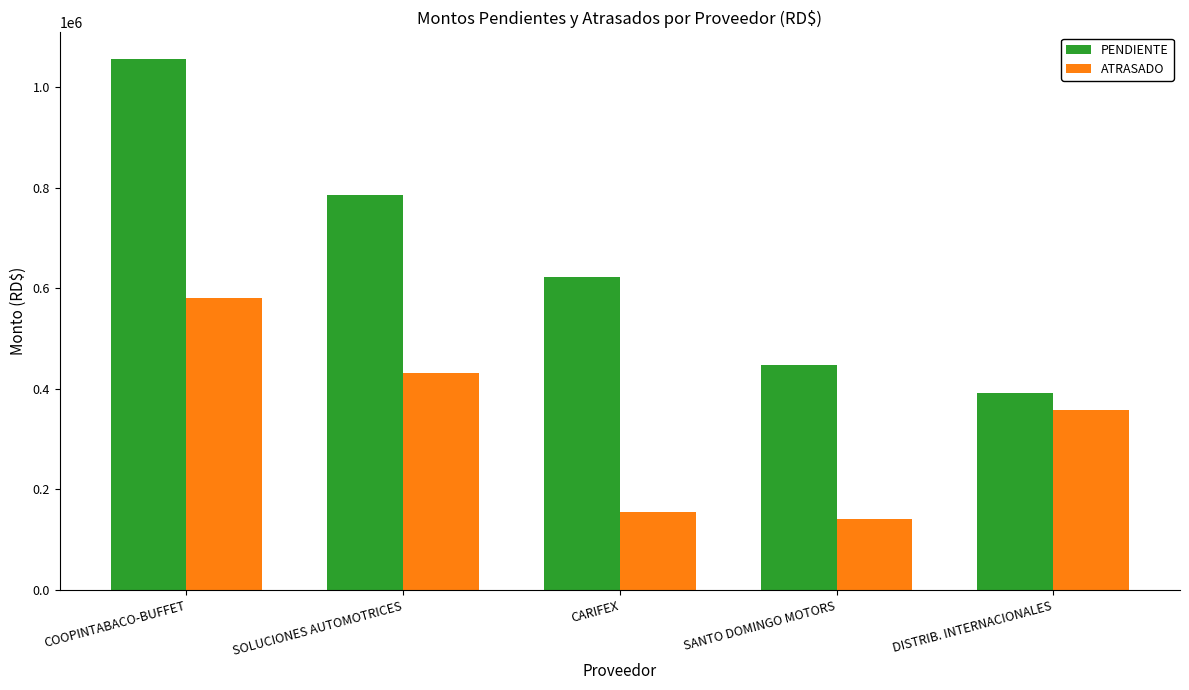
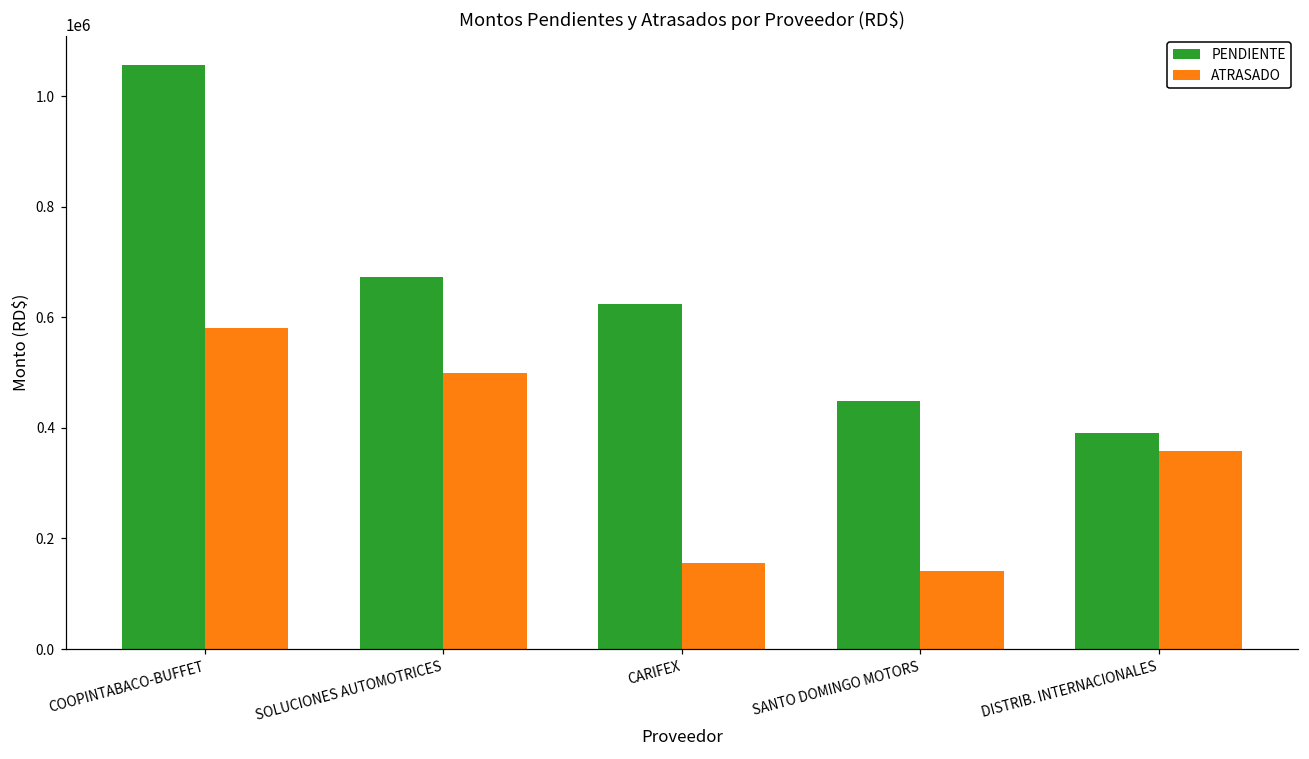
PENDIENTE, SOLUCIONES AUTOMOTRICES: 790000 -> 670000
ATRASADO, SOLUCIONES AUTOMOTRICES: 430000 -> 500000
